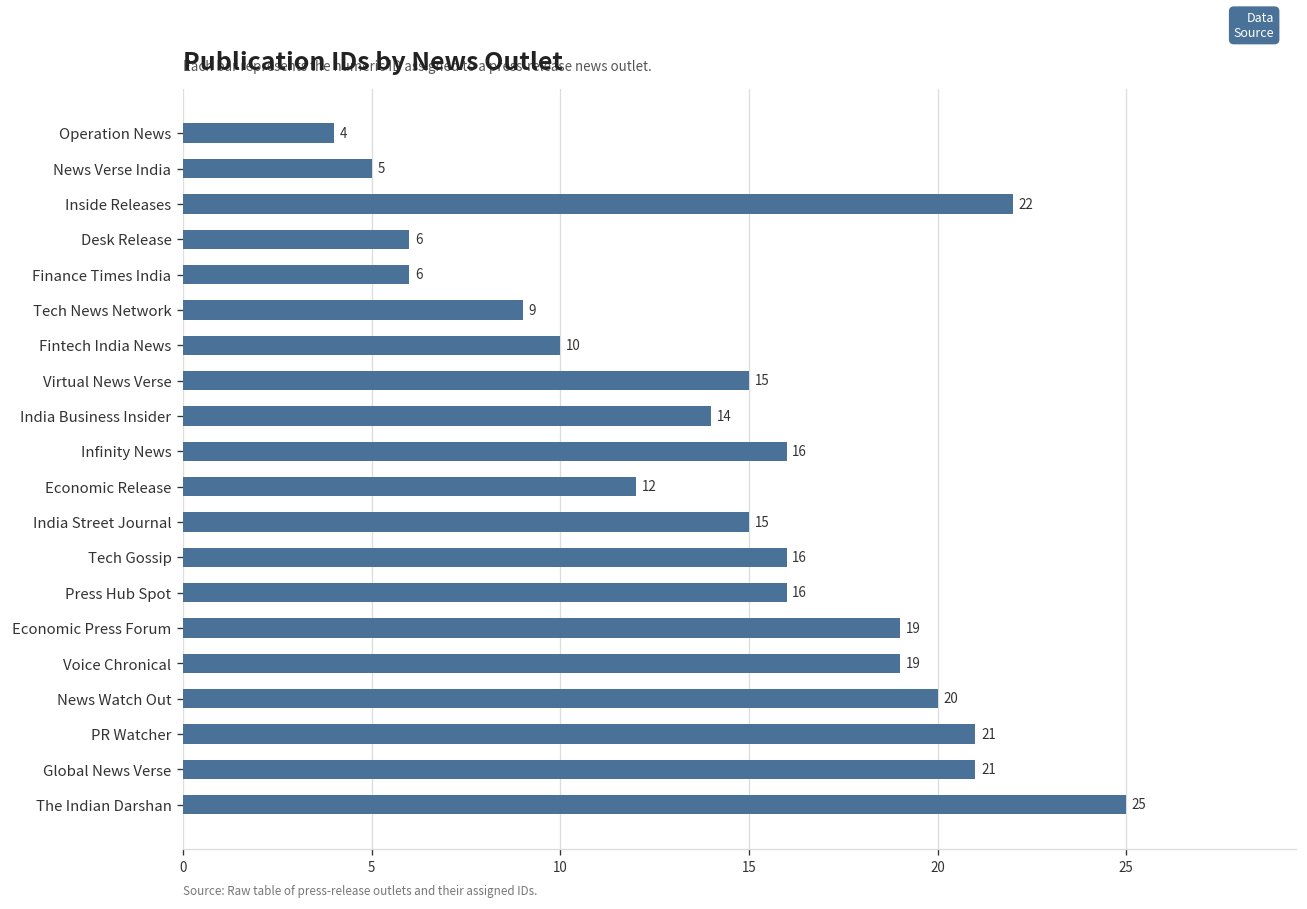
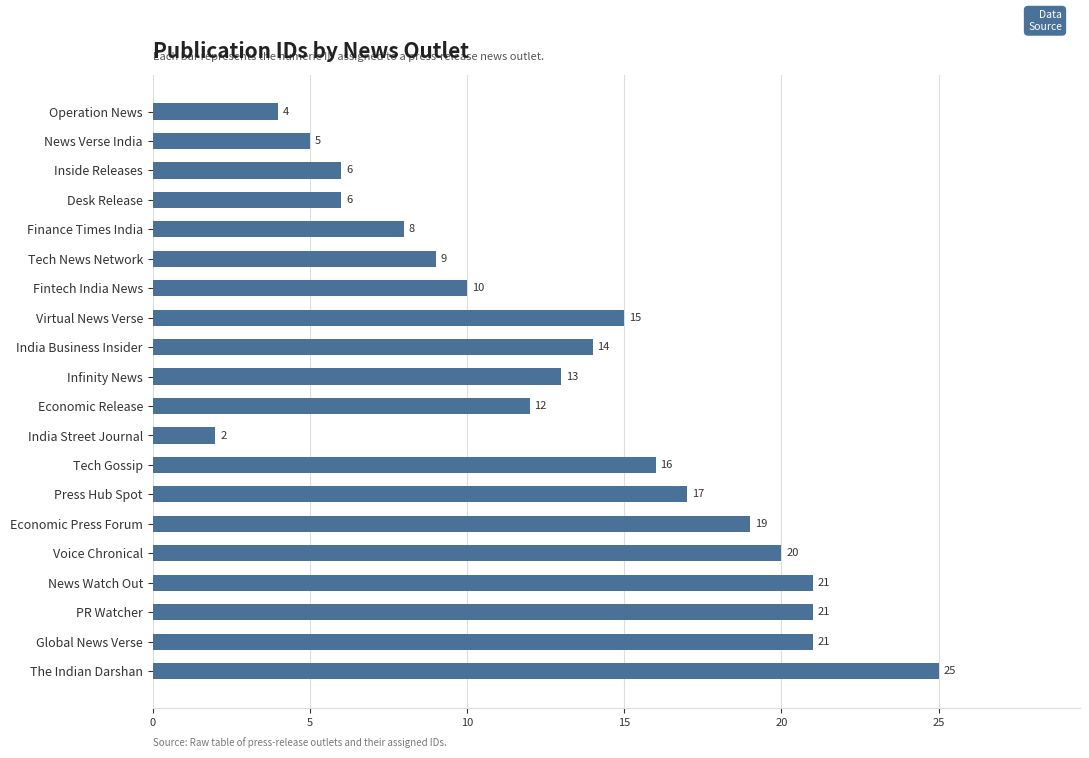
Inside Releases: 22 -> 6
Finance Times India: 6 -> 8
Infinity News: 16 -> 13
India Street Journal: 15 -> 2
Press Hub Spot: 16 -> 17
Voice Chronical: 19 -> 20
News Watch Out: 20 -> 21
